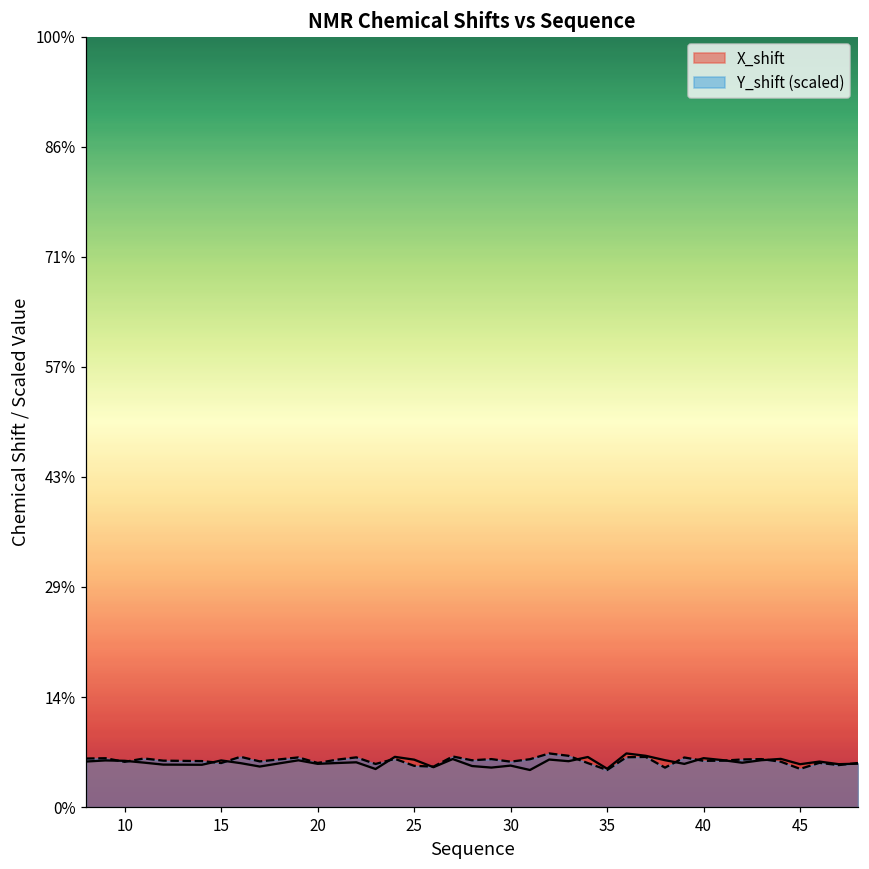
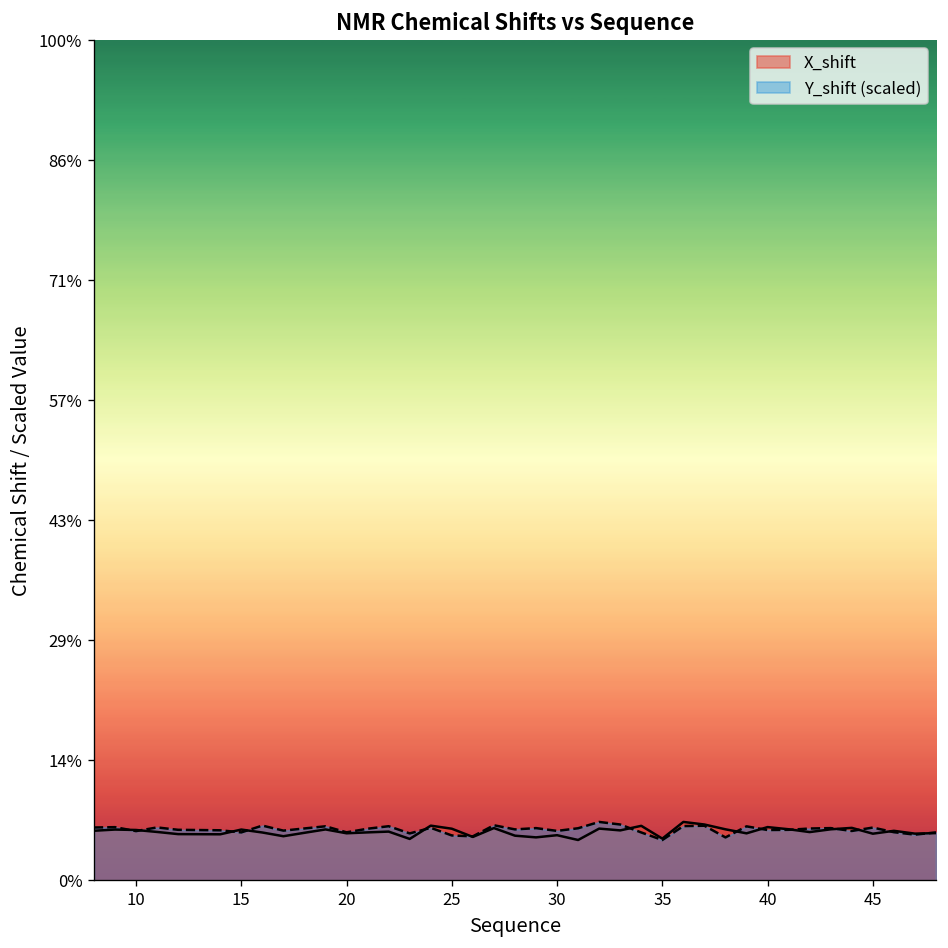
Y_shift (scaled), 45: 5% -> 6%
